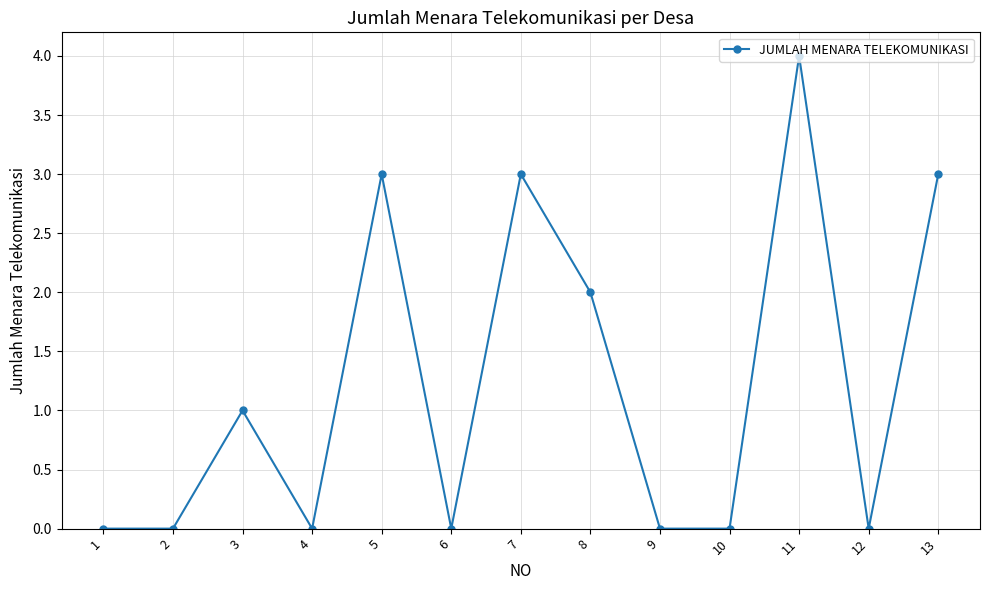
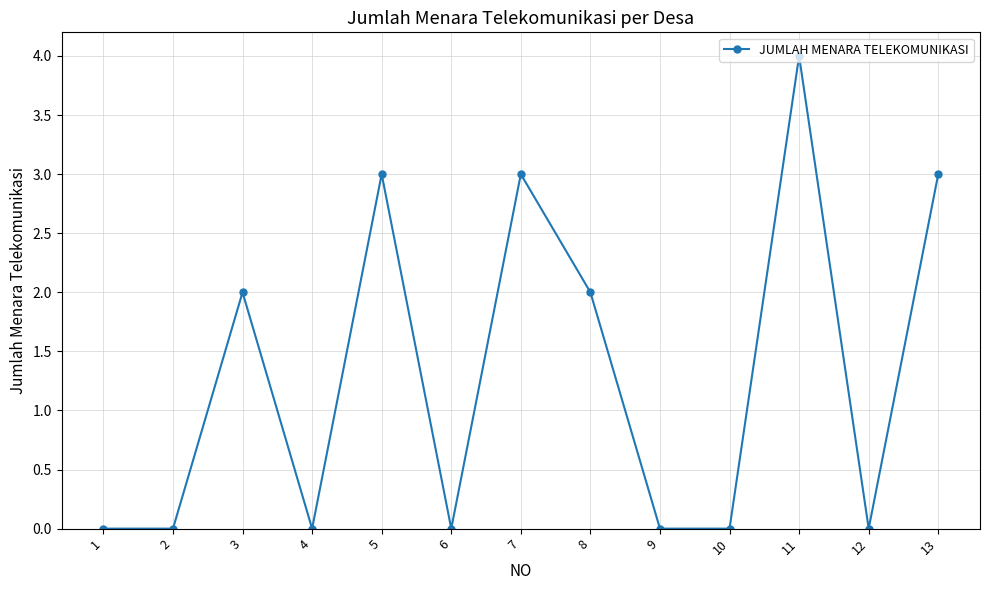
3: 1 -> 2
